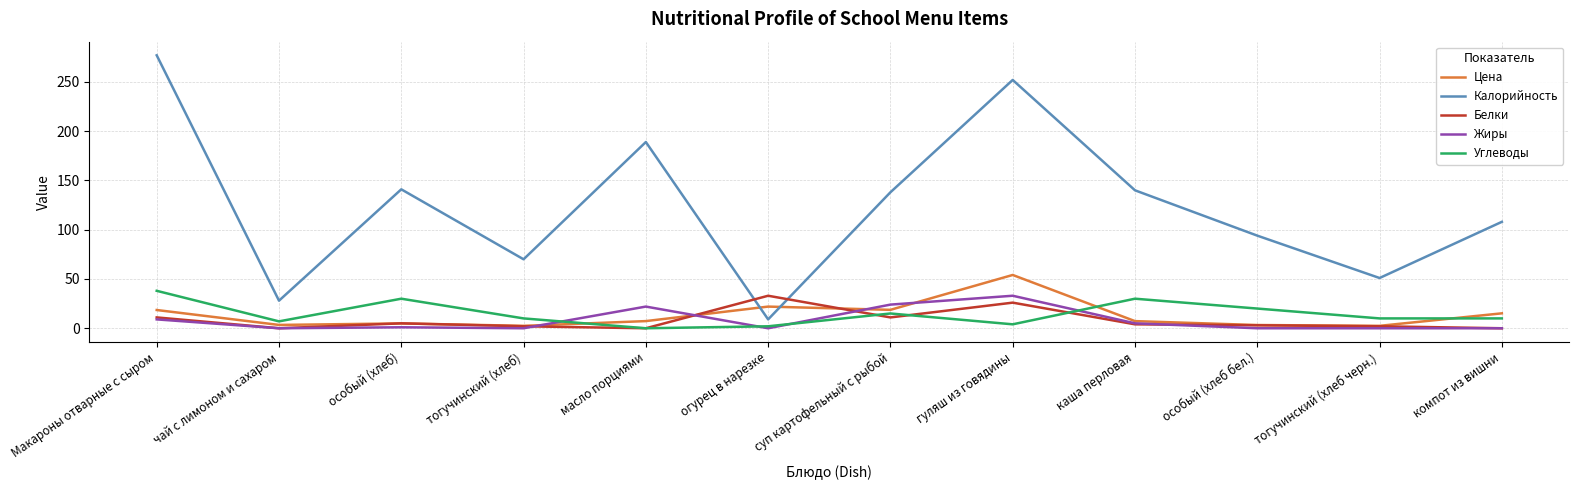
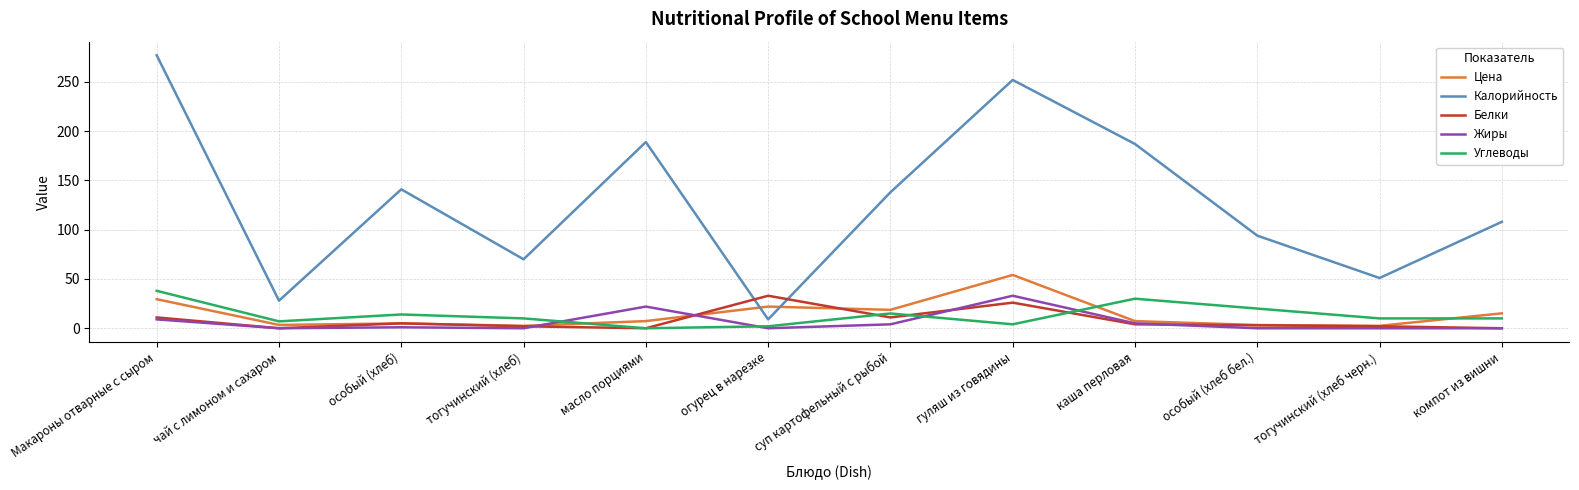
Цена, Макароны отварные с сыром: 20 -> 30
Углеводы, особый (хлеб): 30 -> 10
Жиры, суп картофельный с рыбой: 20 -> 0
Калорийность, каша перловая: 140 -> 190
